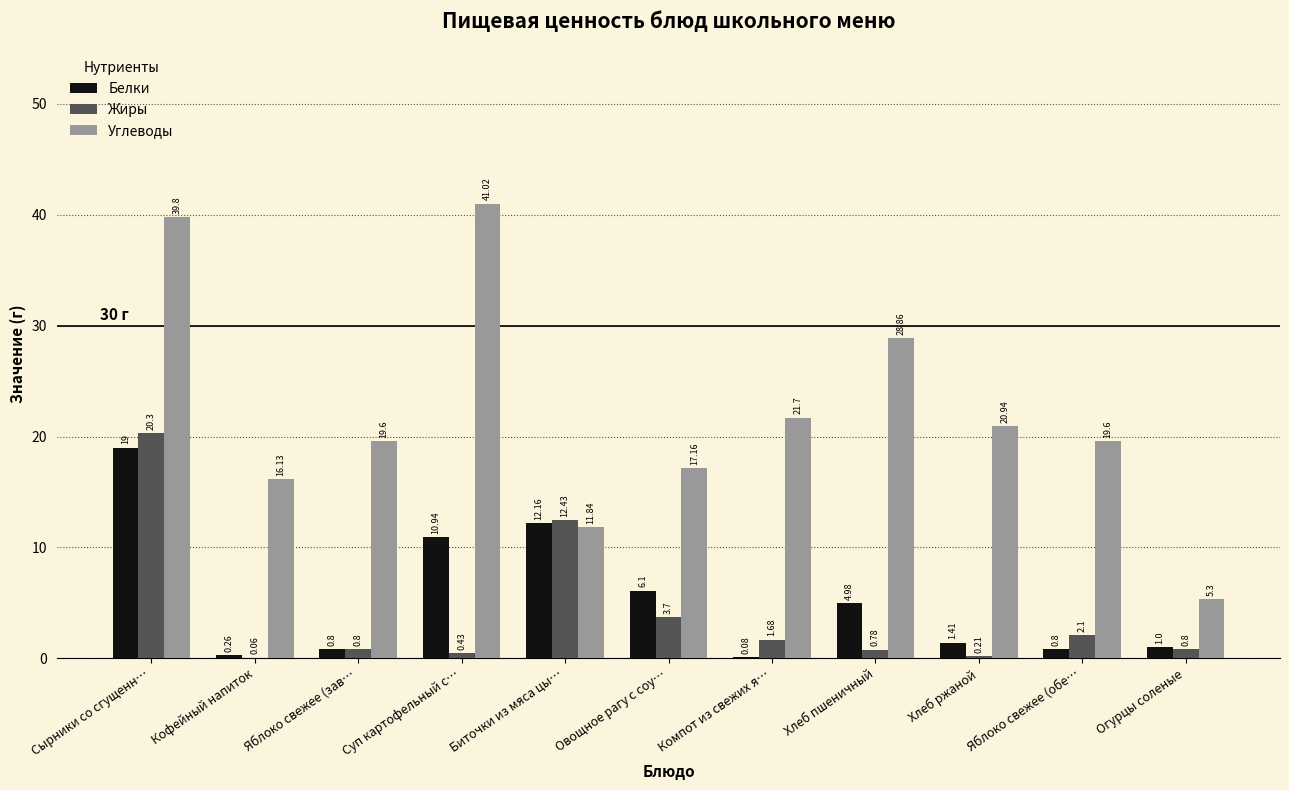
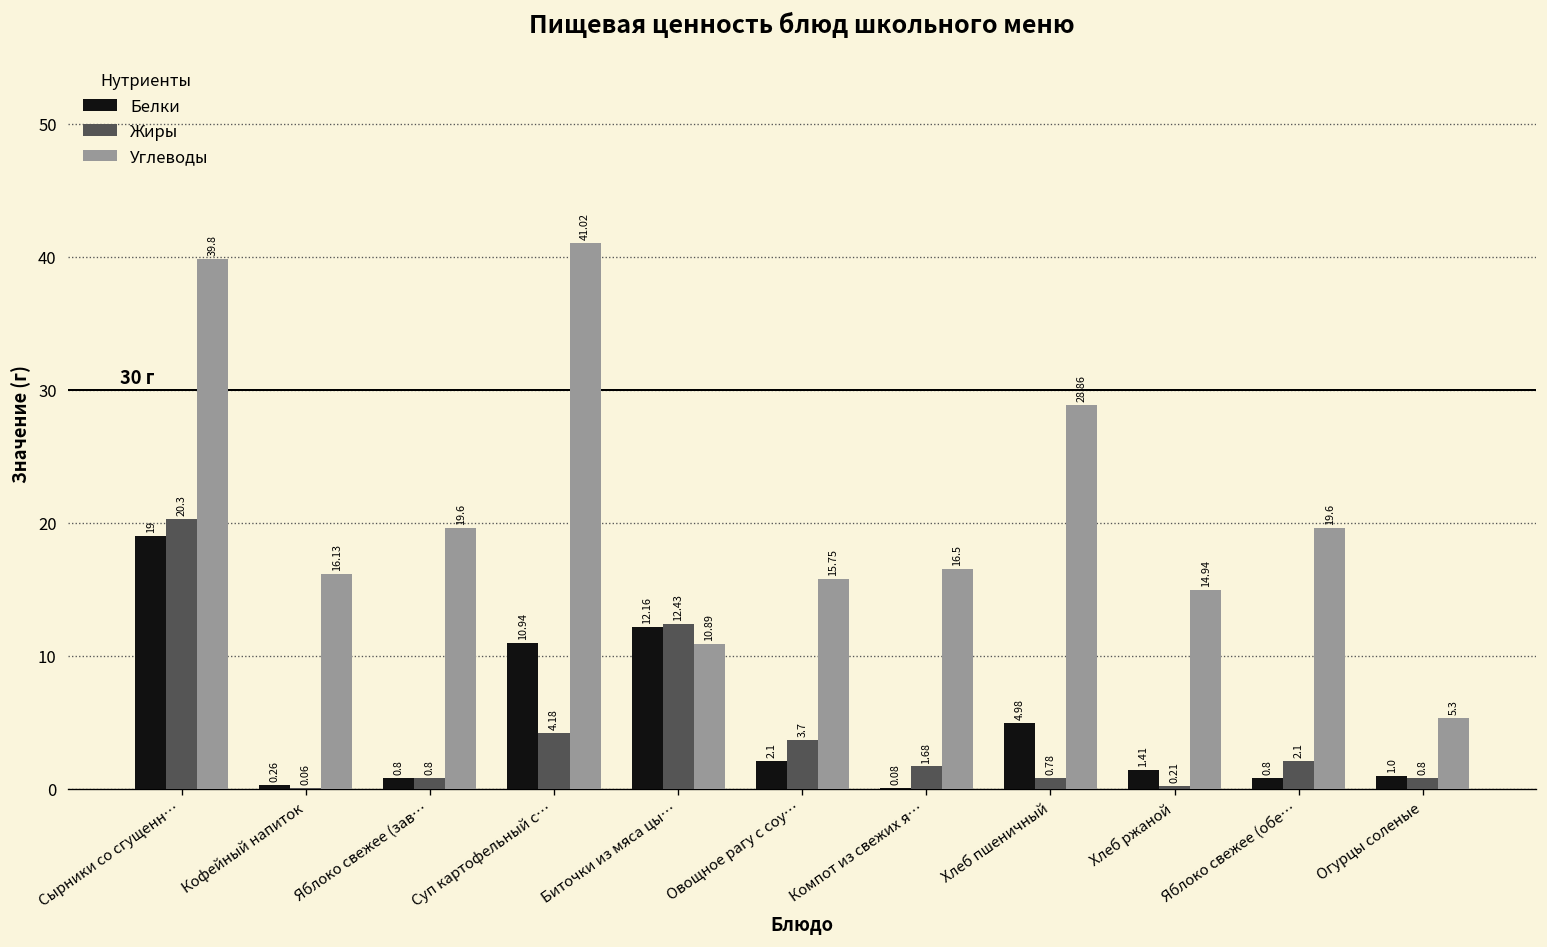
Жиры, Суп картофельный с…: 0.43 -> 4.18
Углеводы, Биточки из мяса цы…: 11.84 -> 10.89
Белки, Овощное рагу с соу…: 6.1 -> 2.1
Углеводы, Овощное рагу с соу…: 17.16 -> 15.75
Углеводы, Компот из свежих я…: 21.7 -> 16.5
Углеводы, Хлеб ржаной: 20.94 -> 14.94
